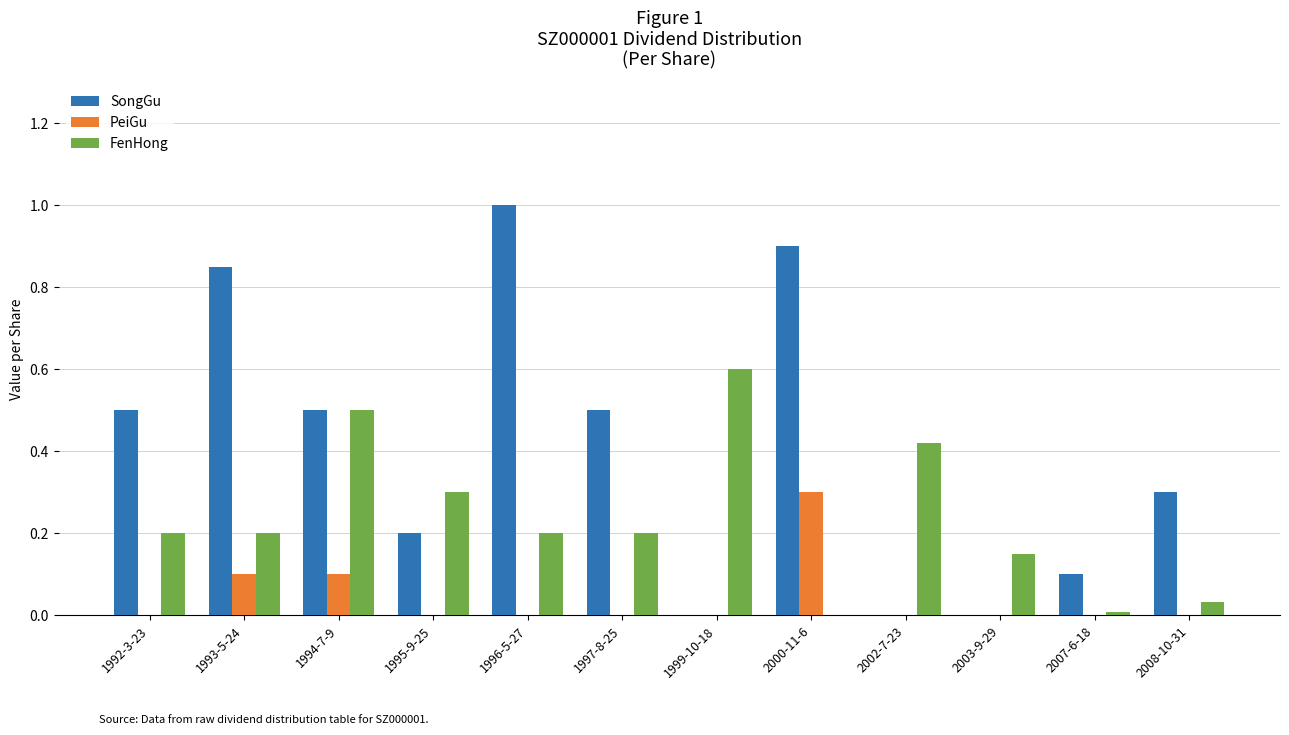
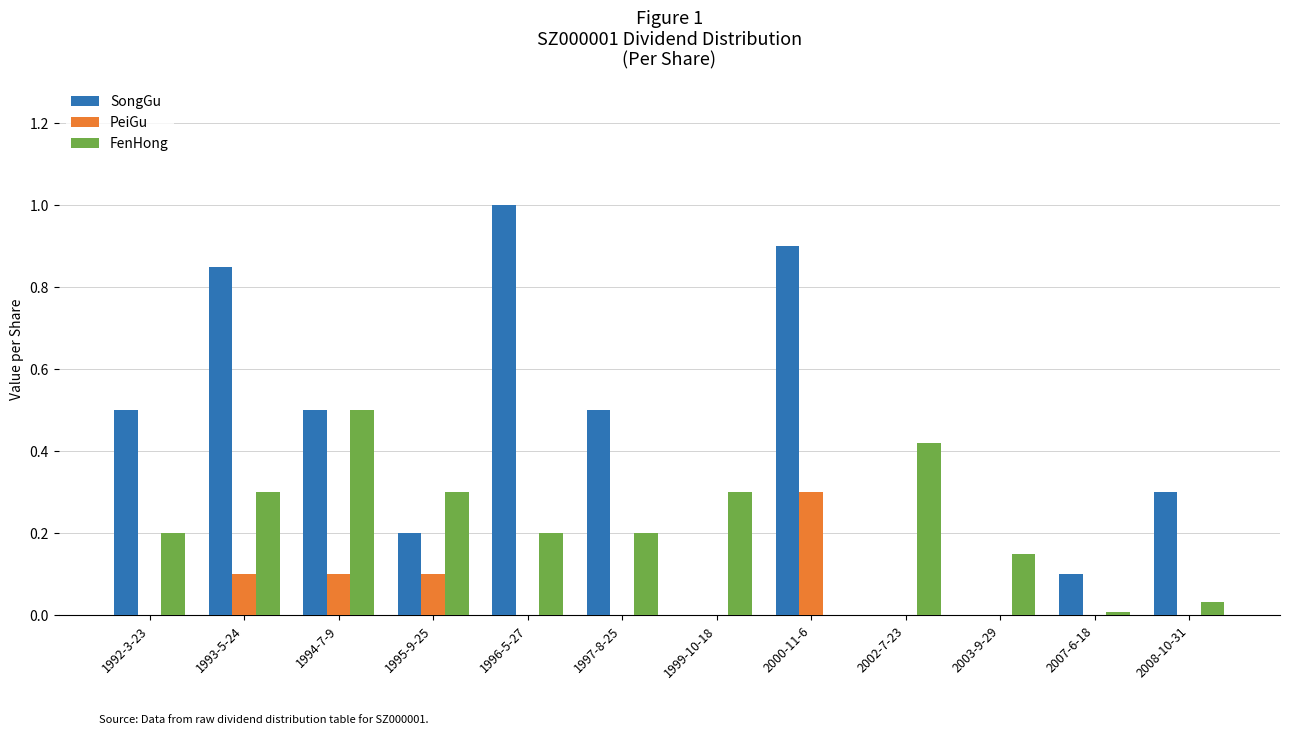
FenHong, 1993-5-24: 0.2 -> 0.3
PeiGu, 1995-9-25: 0.0 -> 0.1
FenHong, 1999-10-18: 0.6 -> 0.3
